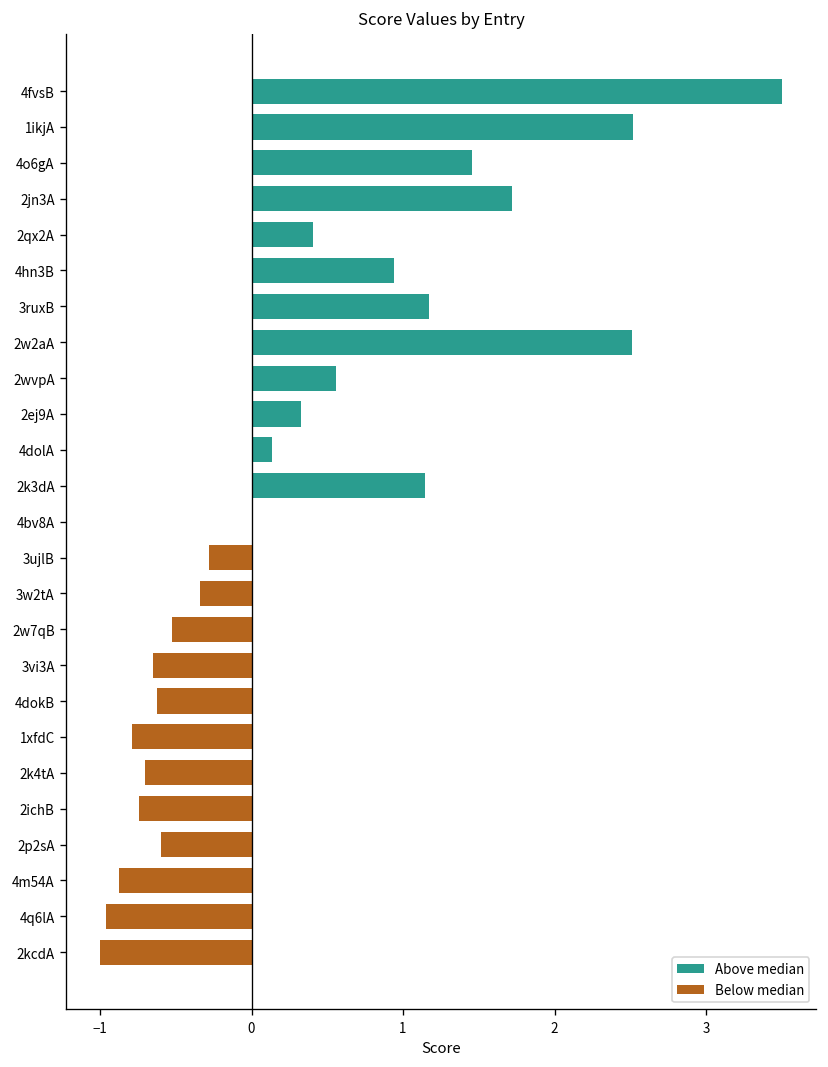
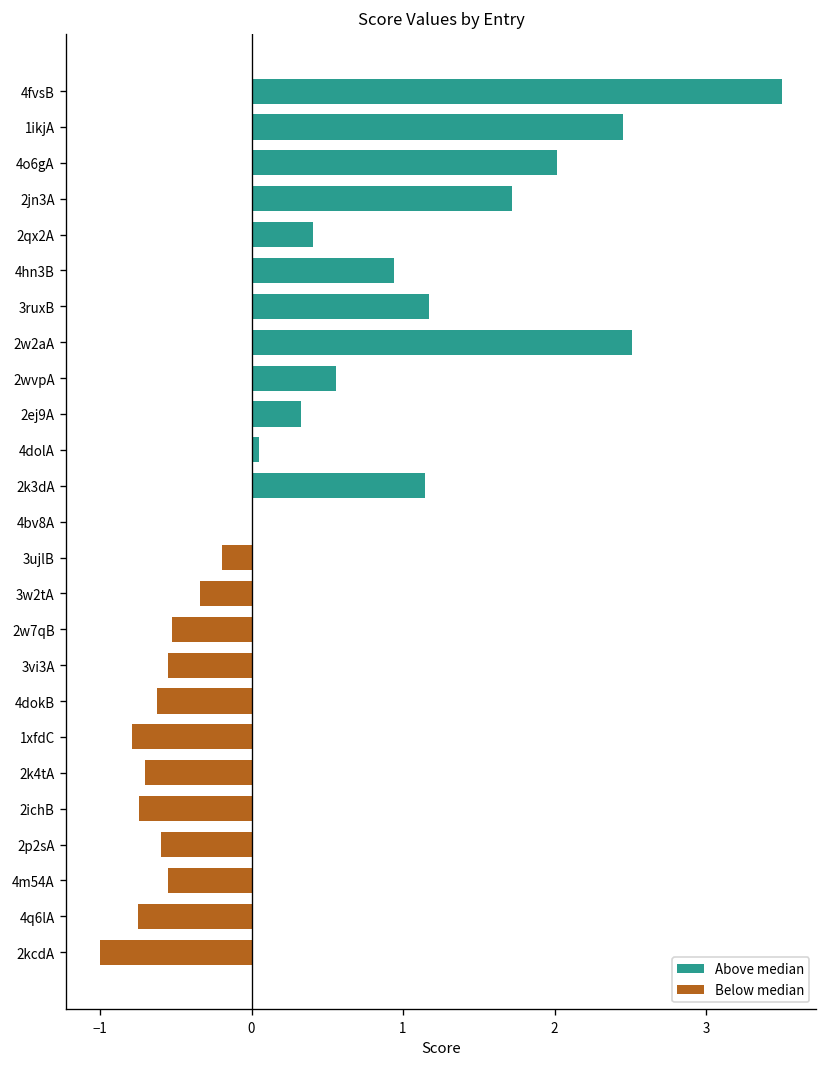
1ikjA: 2.52 -> 2.45
4o6gA: 1.45 -> 2.02
4dolA: 0.13 -> 0.05
3ujlB: -0.28 -> -0.20
3vi3A: -0.65 -> -0.55
4m54A: -0.87 -> -0.55
4q6lA: -0.96 -> -0.75
